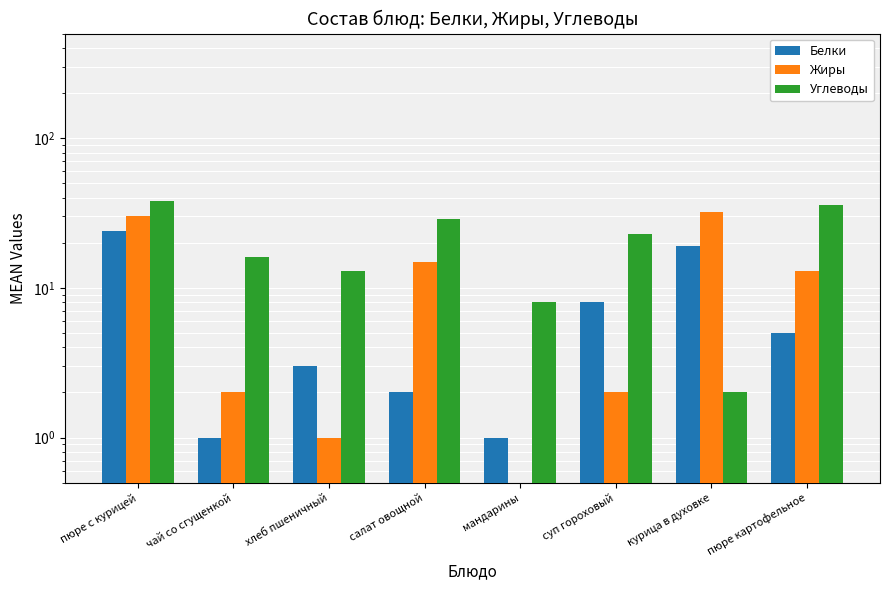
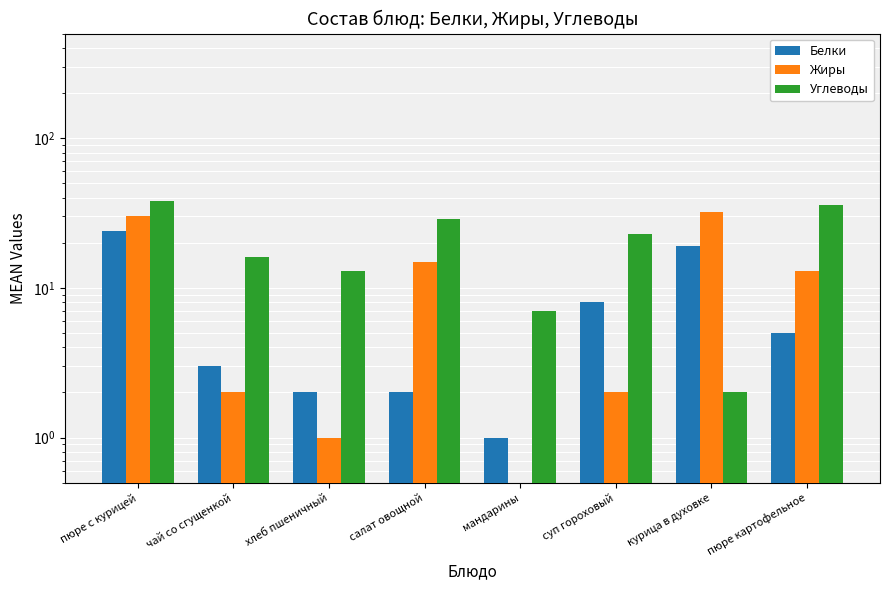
Белки, чай со сгущенкой: 1 -> 3
Белки, хлеб пшеничный: 3 -> 2
Углеводы, мандарины: 8 -> 7
